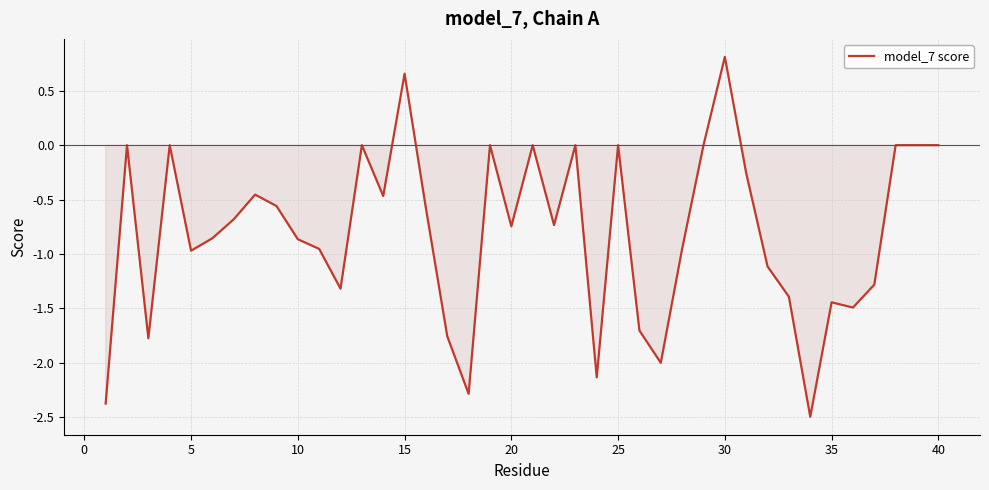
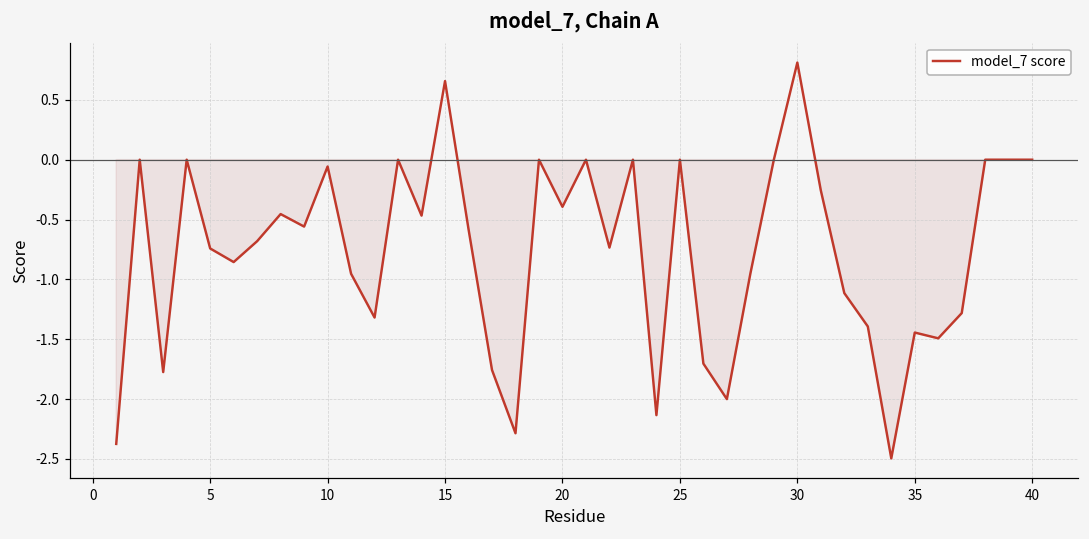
5: -0.97 -> -0.74
10: -0.86 -> -0.06
20: -0.75 -> -0.39
